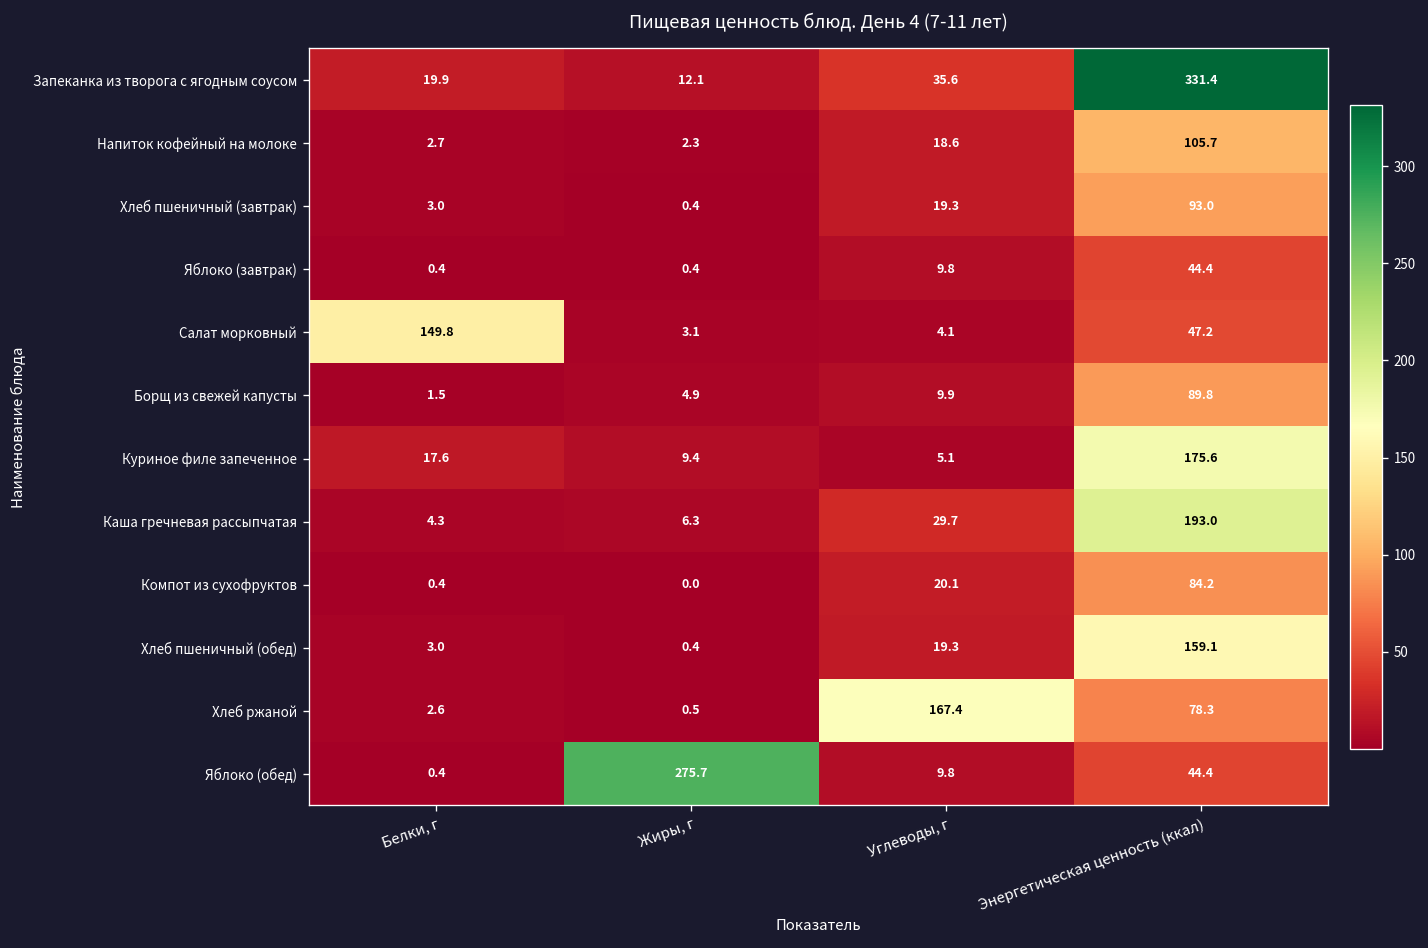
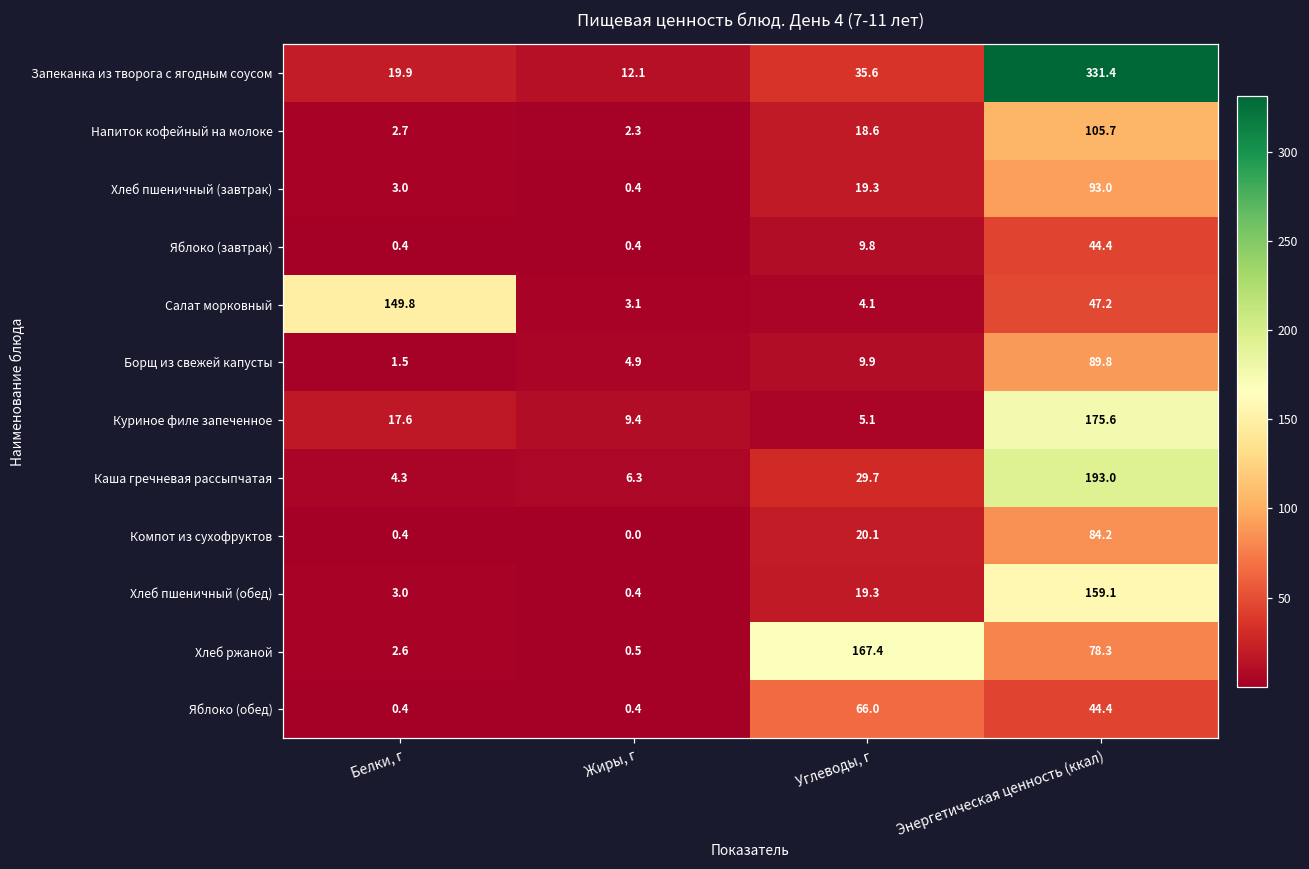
Яблоко (обед), Жиры, г: 275.7 -> 0.4
Яблоко (обед), Углеводы, г: 9.8 -> 66.0
